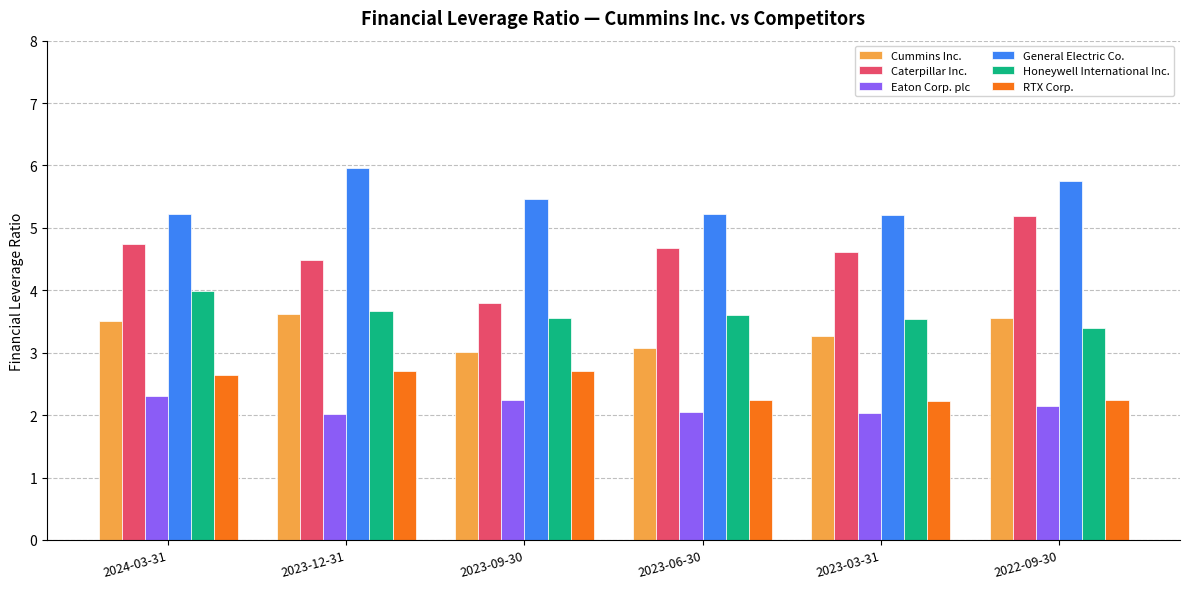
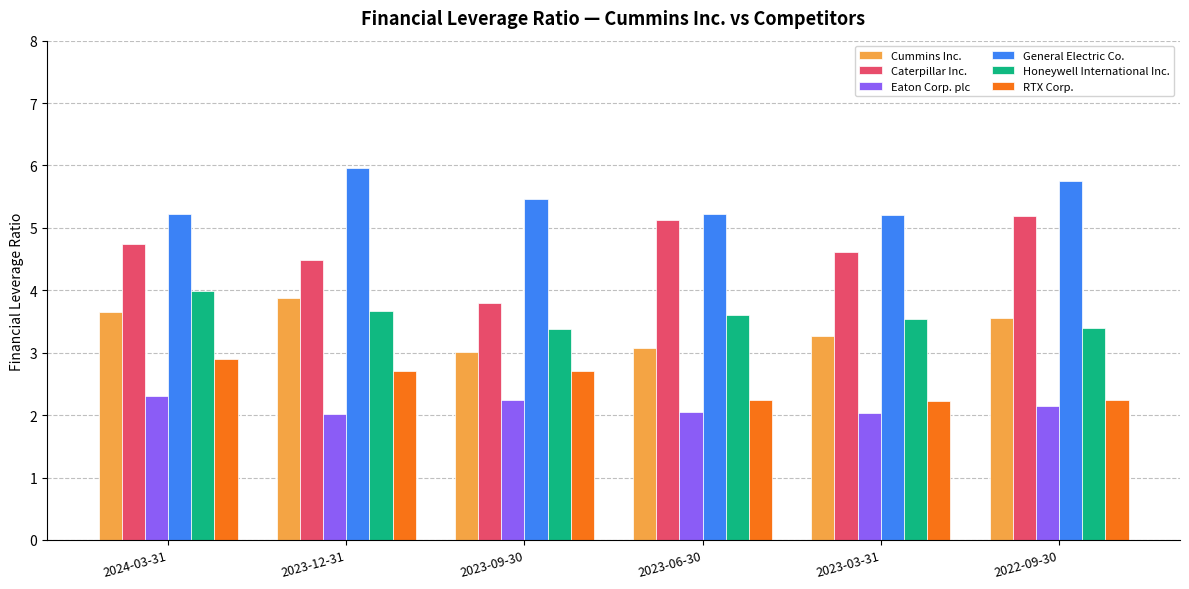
Cummins Inc., 2024-03-31: 3.5 -> 3.7
RTX Corp., 2024-03-31: 2.7 -> 2.9
Cummins Inc., 2023-12-31: 3.6 -> 3.9
Honeywell International Inc., 2023-09-30: 3.6 -> 3.4
Caterpillar Inc., 2023-06-30: 4.7 -> 5.1
